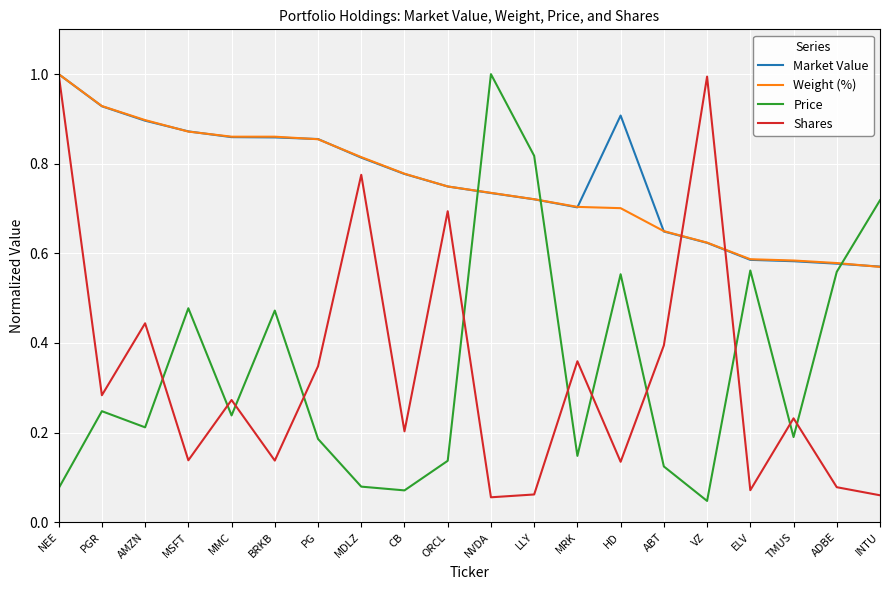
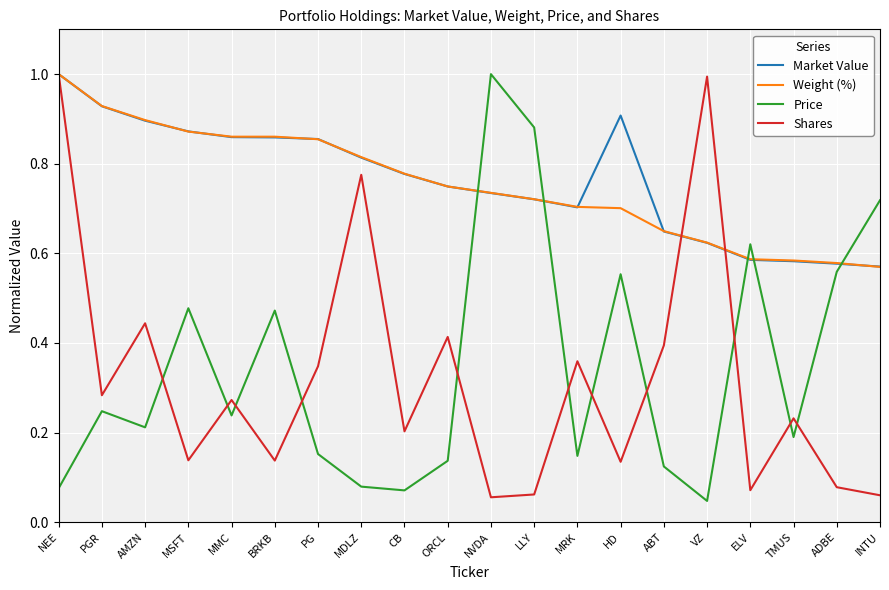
Price, PG: 0.19 -> 0.15
Shares, ORCL: 0.69 -> 0.41
Price, LLY: 0.82 -> 0.88
Price, ELV: 0.56 -> 0.62
